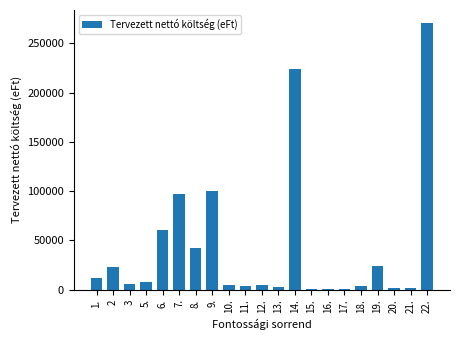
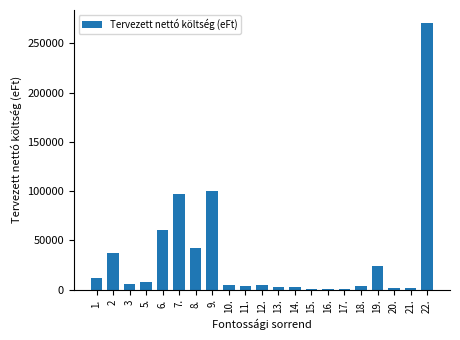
2: 20000 -> 40000
14.: 220000 -> 0
